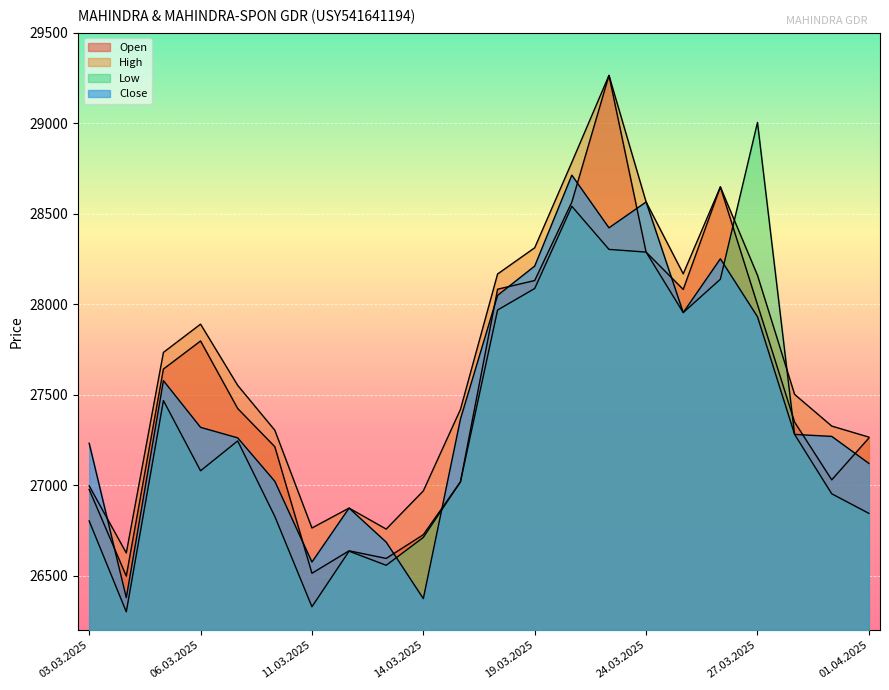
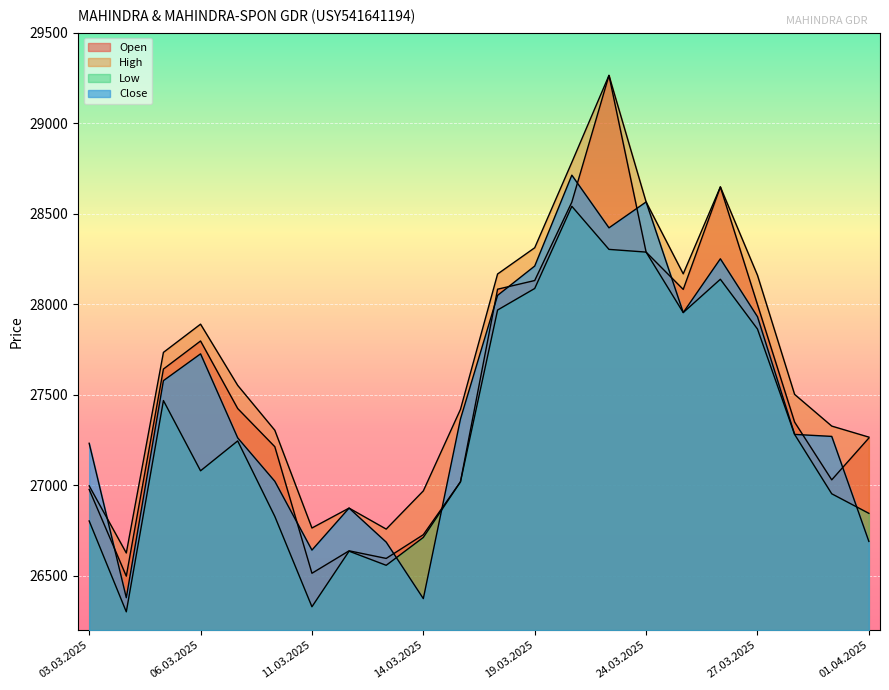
Close, 06.03.2025: 27320 -> 27730
Close, 11.03.2025: 26580 -> 26640
Low, 27.03.2025: 29000 -> 27860
Close, 01.04.2025: 27120 -> 26690
